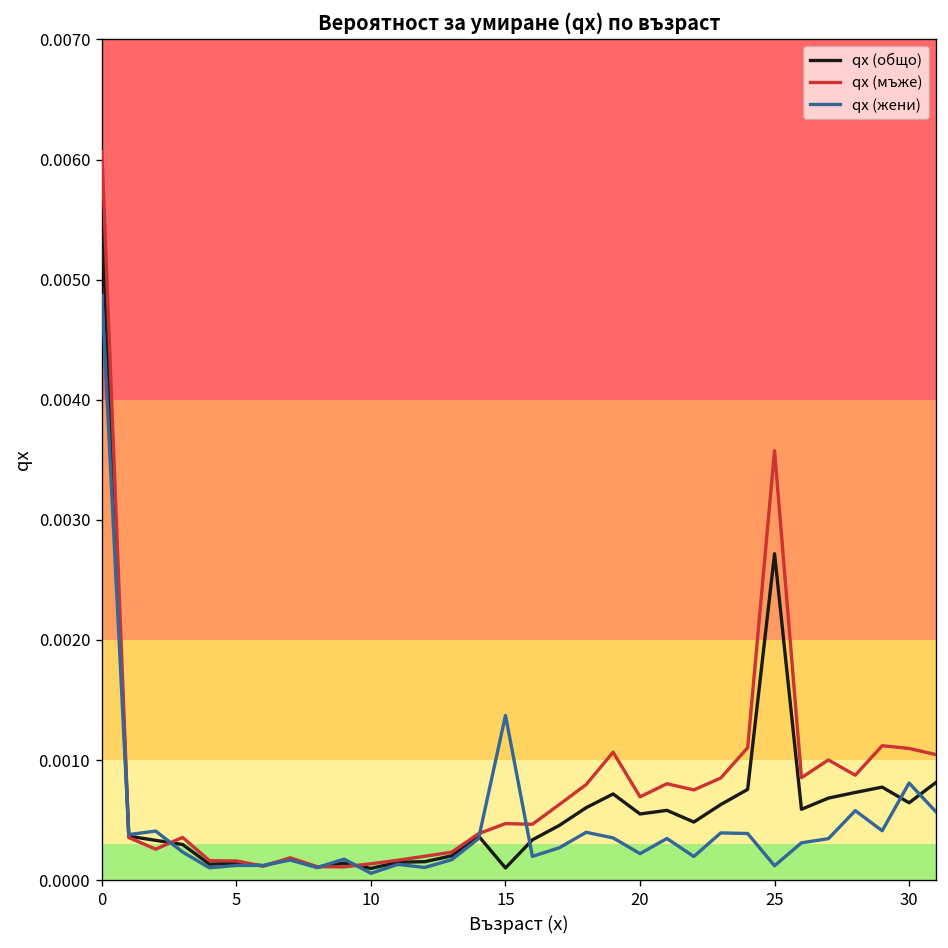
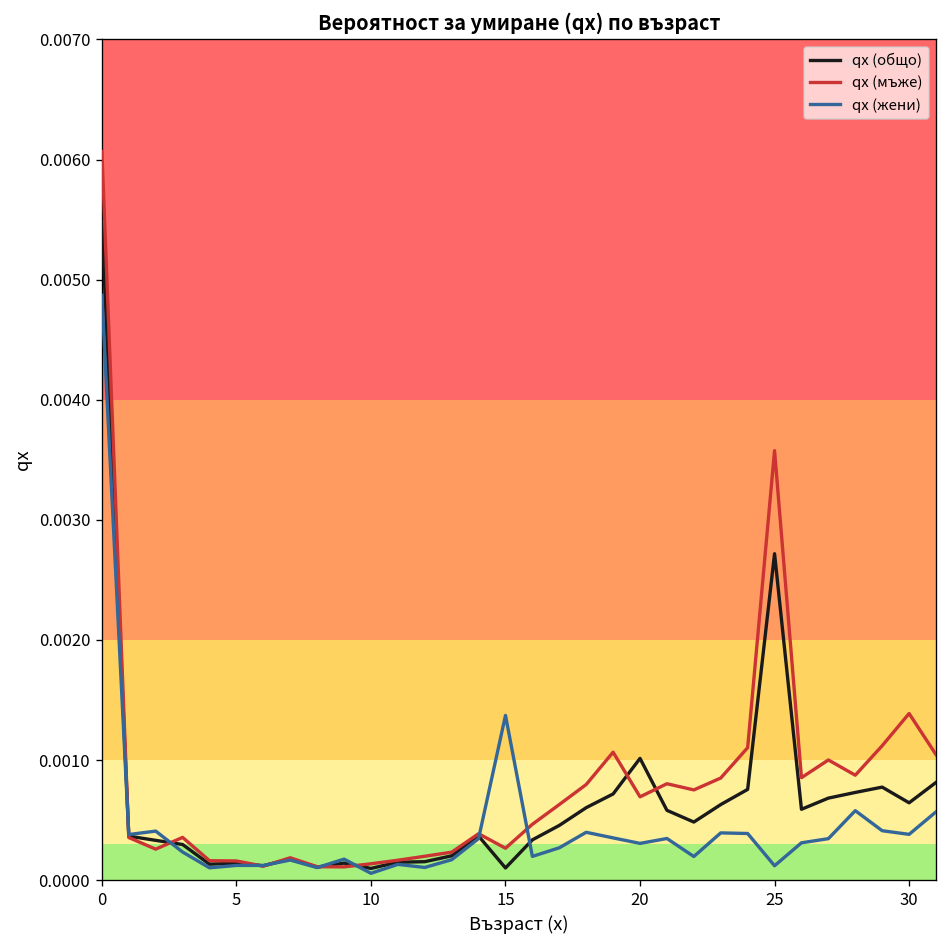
qx (мъже), 15: 0.00047 -> 0.00027
qx (общо), 20: 0.00055 -> 0.00101
qx (жени), 20: 0.00022 -> 0.00031
qx (мъже), 30: 0.00110 -> 0.00139
qx (жени), 30: 0.00081 -> 0.00038
